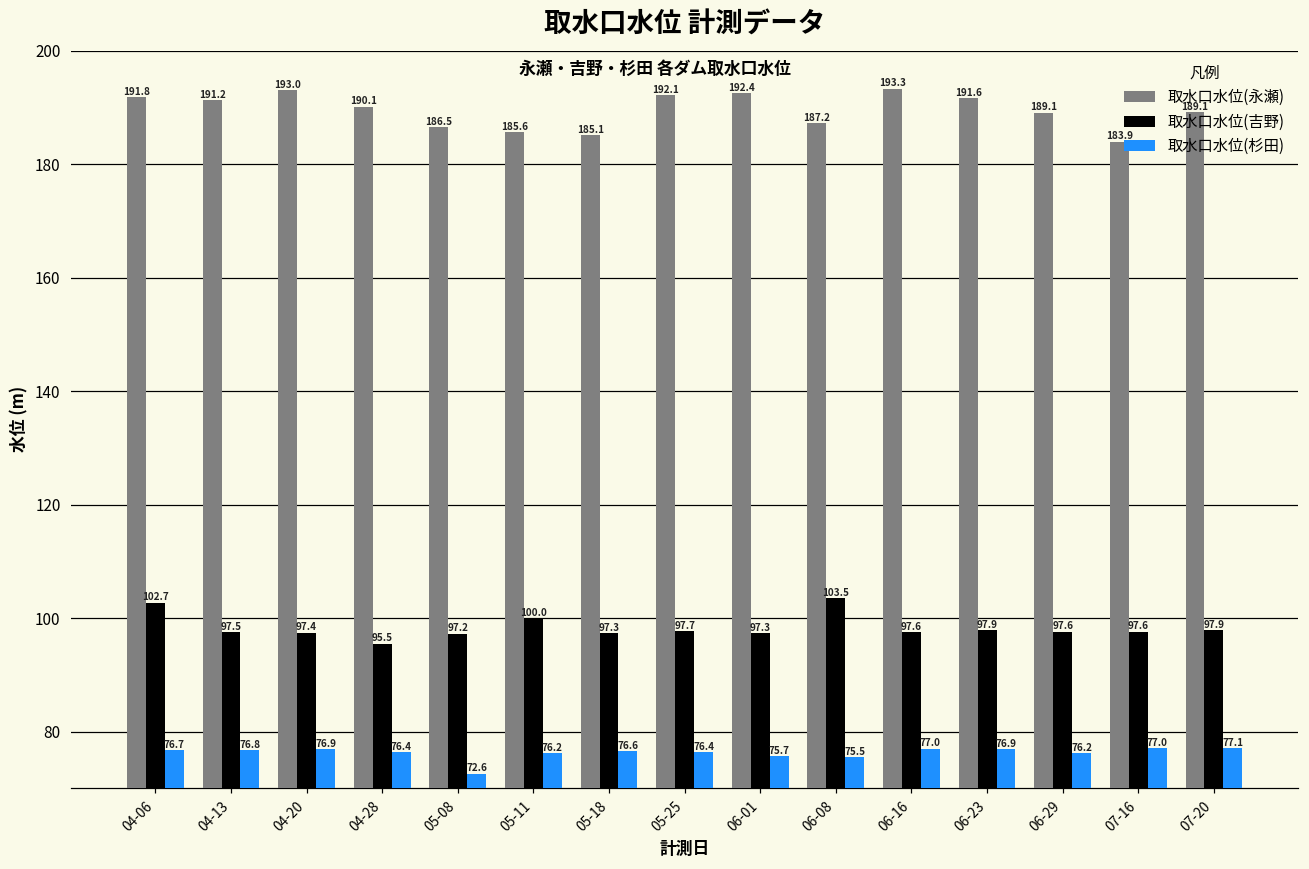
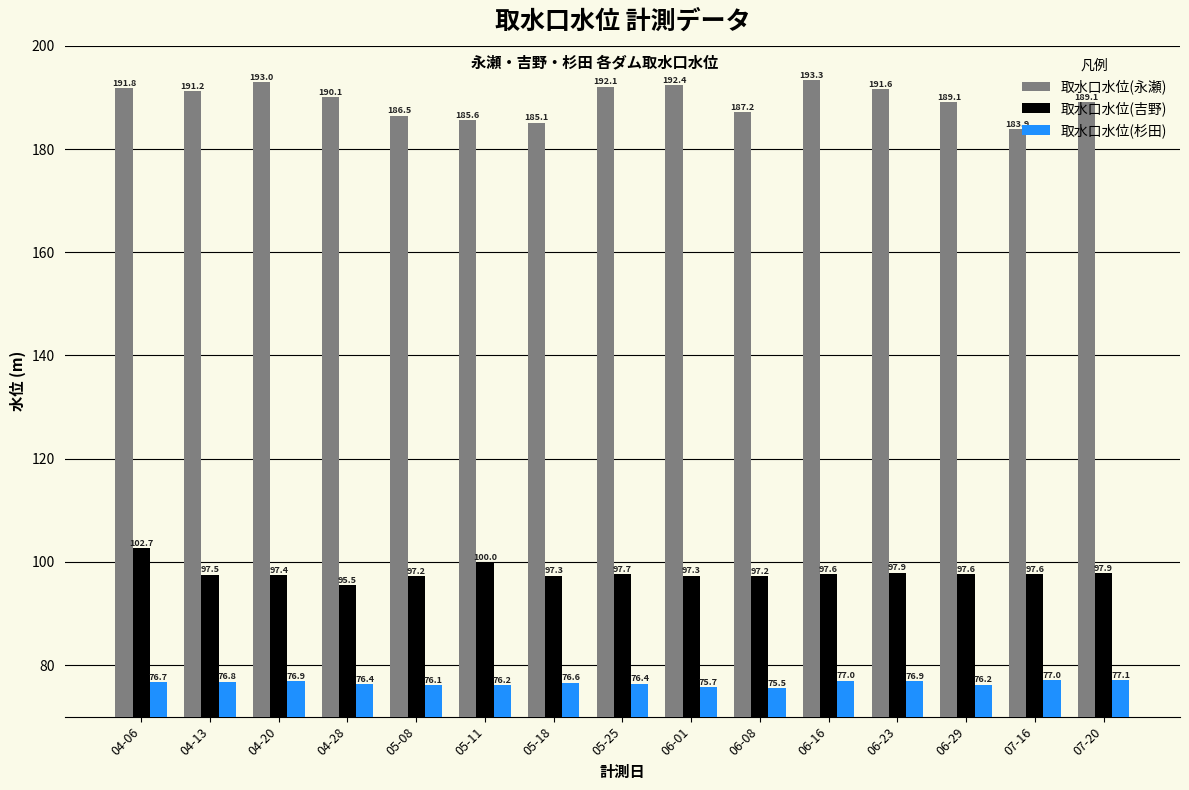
取水口水位(杉田), 05-08: 72.6 -> 76.1
取水口水位(吉野), 06-08: 103.5 -> 97.2
